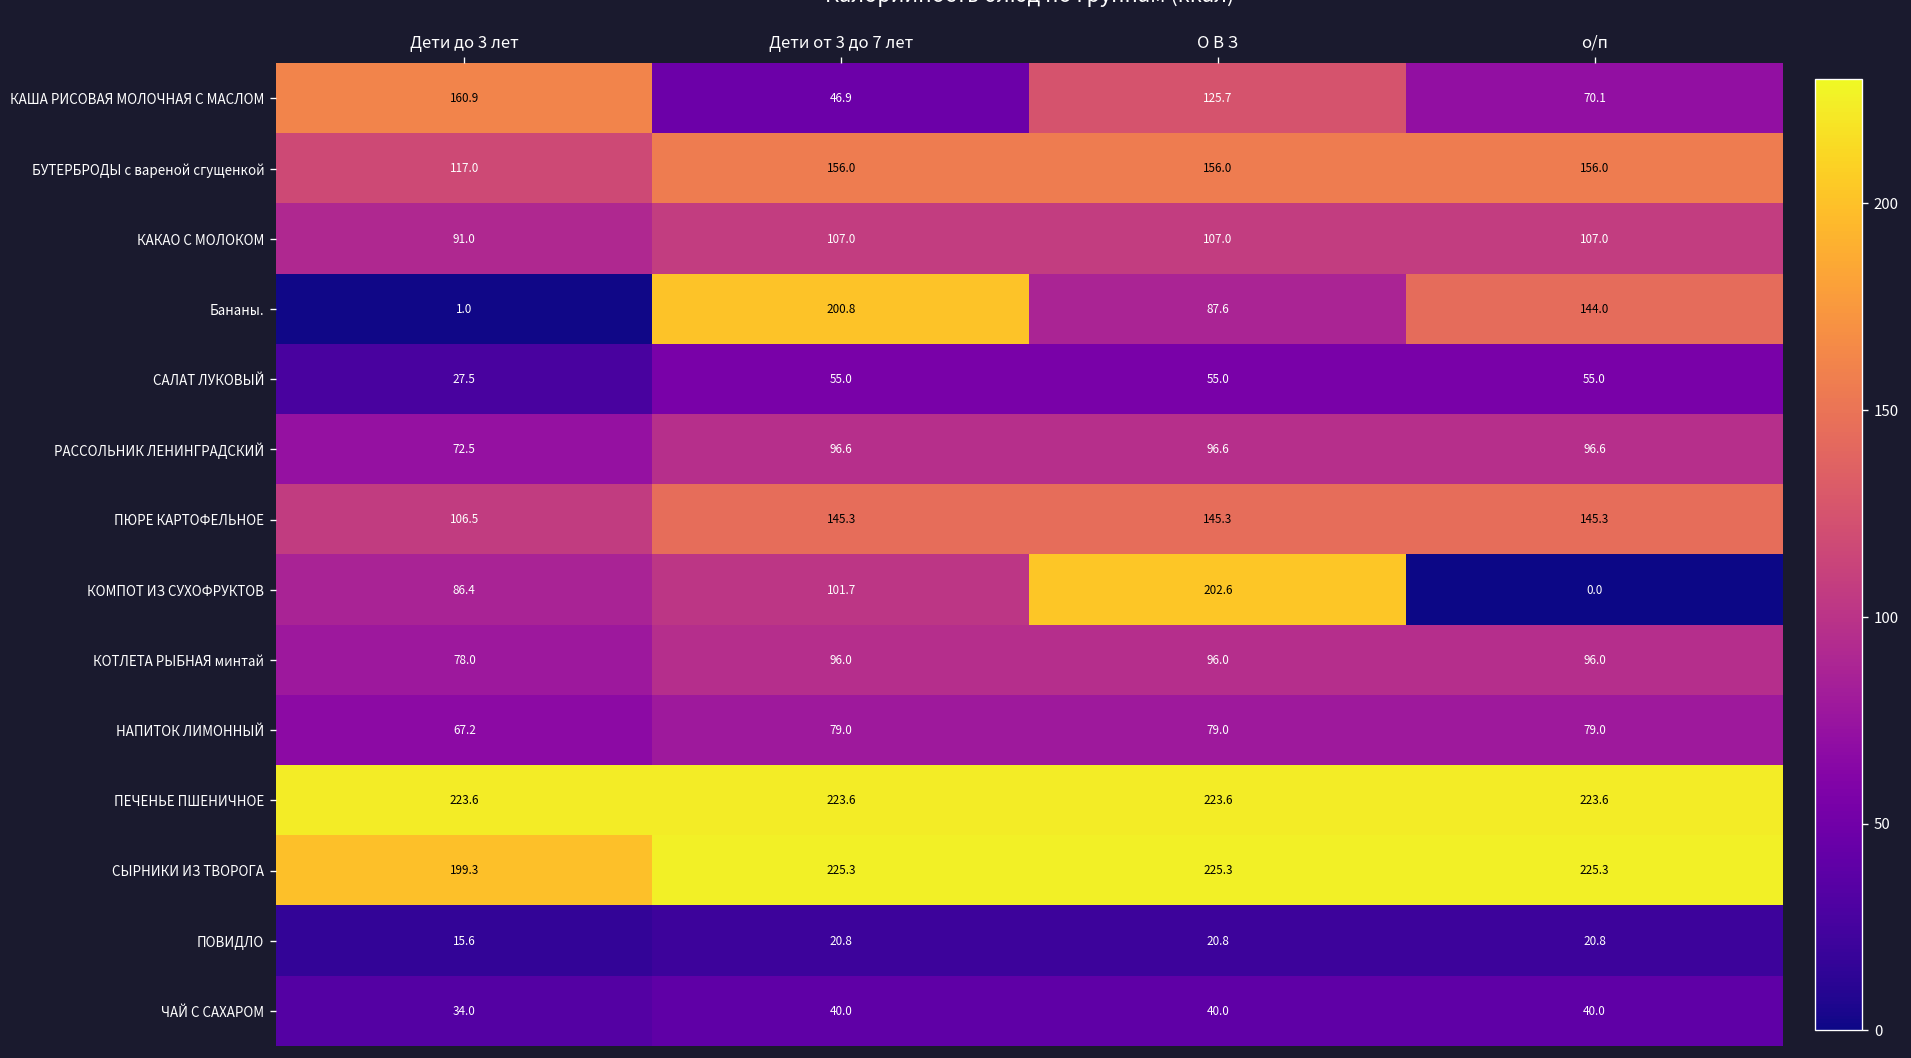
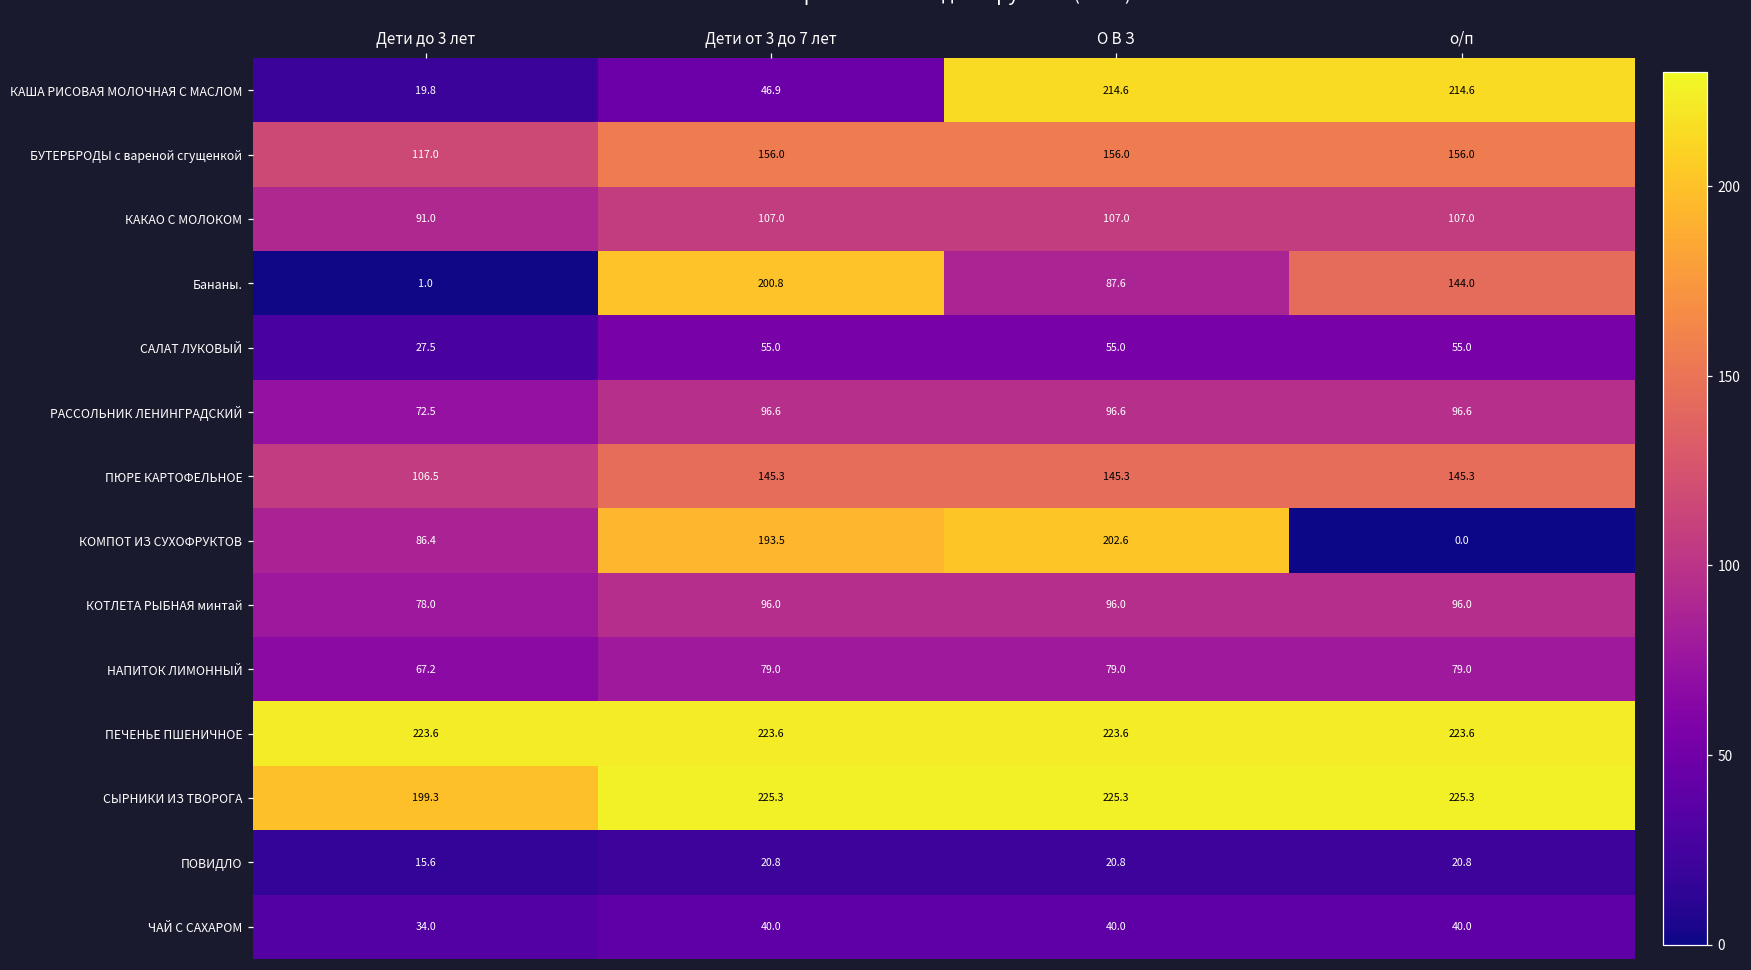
КАША РИСОВАЯ МОЛОЧНАЯ С МАСЛОМ, Дети до 3 лет: 160.9 -> 19.8
КАША РИСОВАЯ МОЛОЧНАЯ С МАСЛОМ, О В З: 125.7 -> 214.6
КАША РИСОВАЯ МОЛОЧНАЯ С МАСЛОМ, о/п: 70.1 -> 214.6
КОМПОТ ИЗ СУХОФРУКТОВ, Дети от 3 до 7 лет: 101.7 -> 193.5
